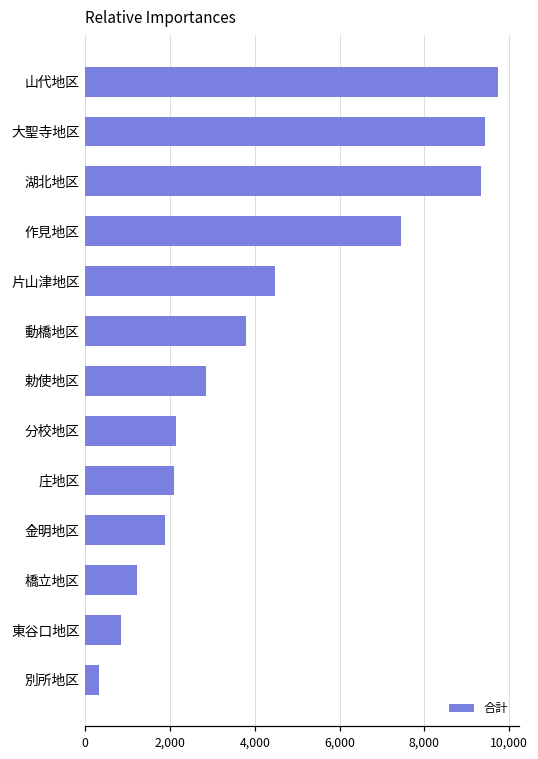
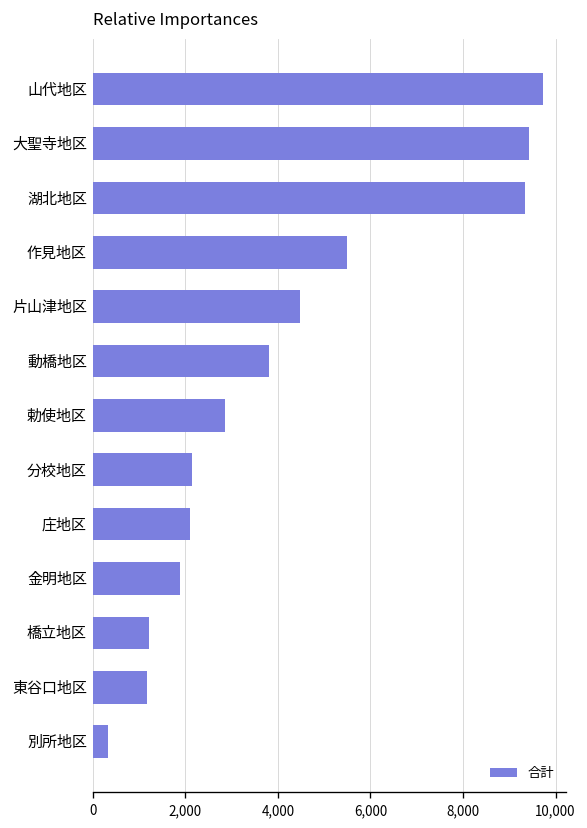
作見地区: 7,500 -> 5,500
東谷口地区: 800 -> 1,200
